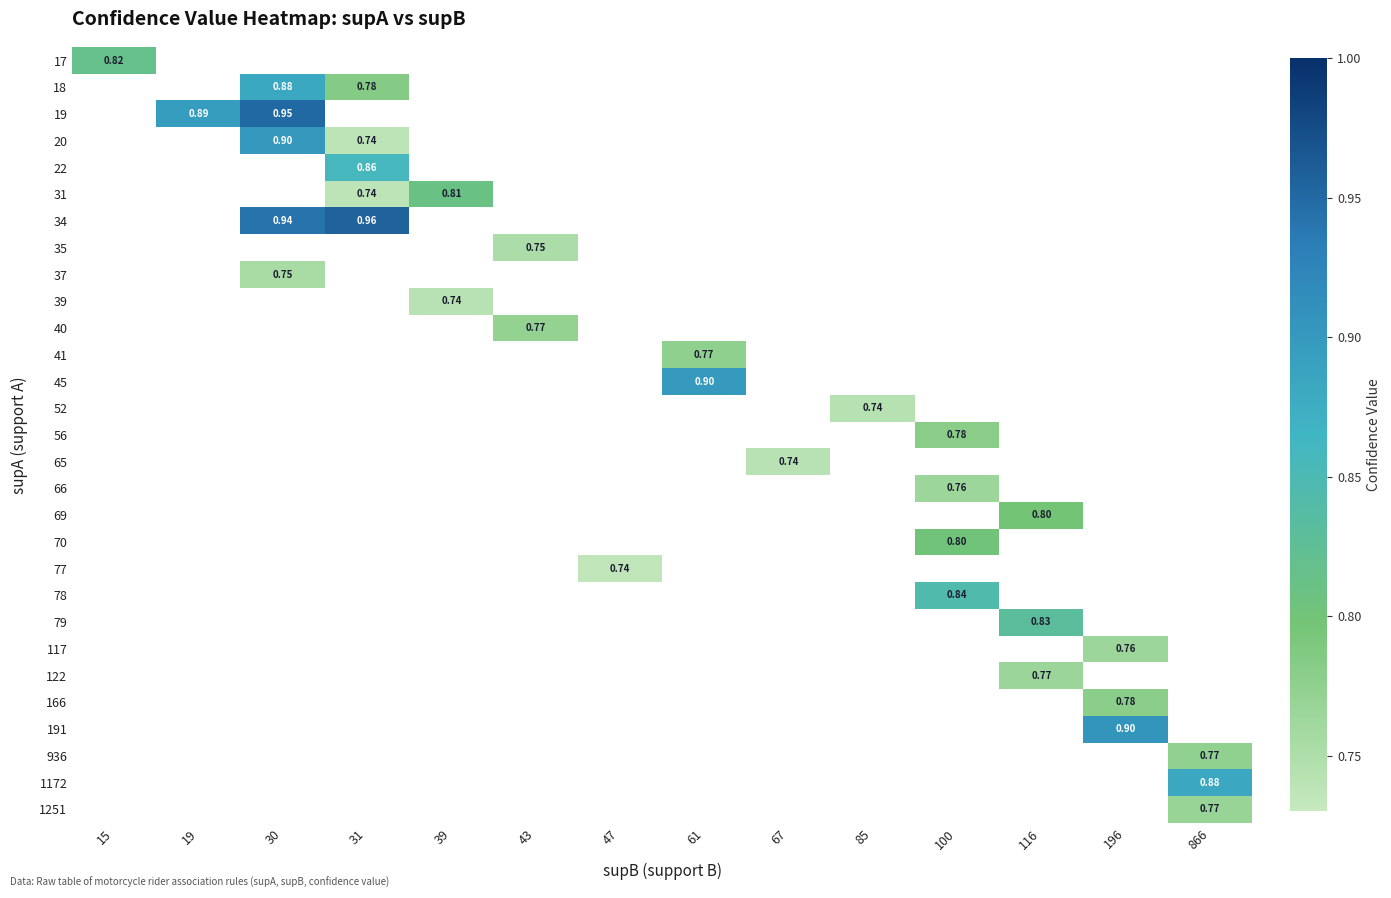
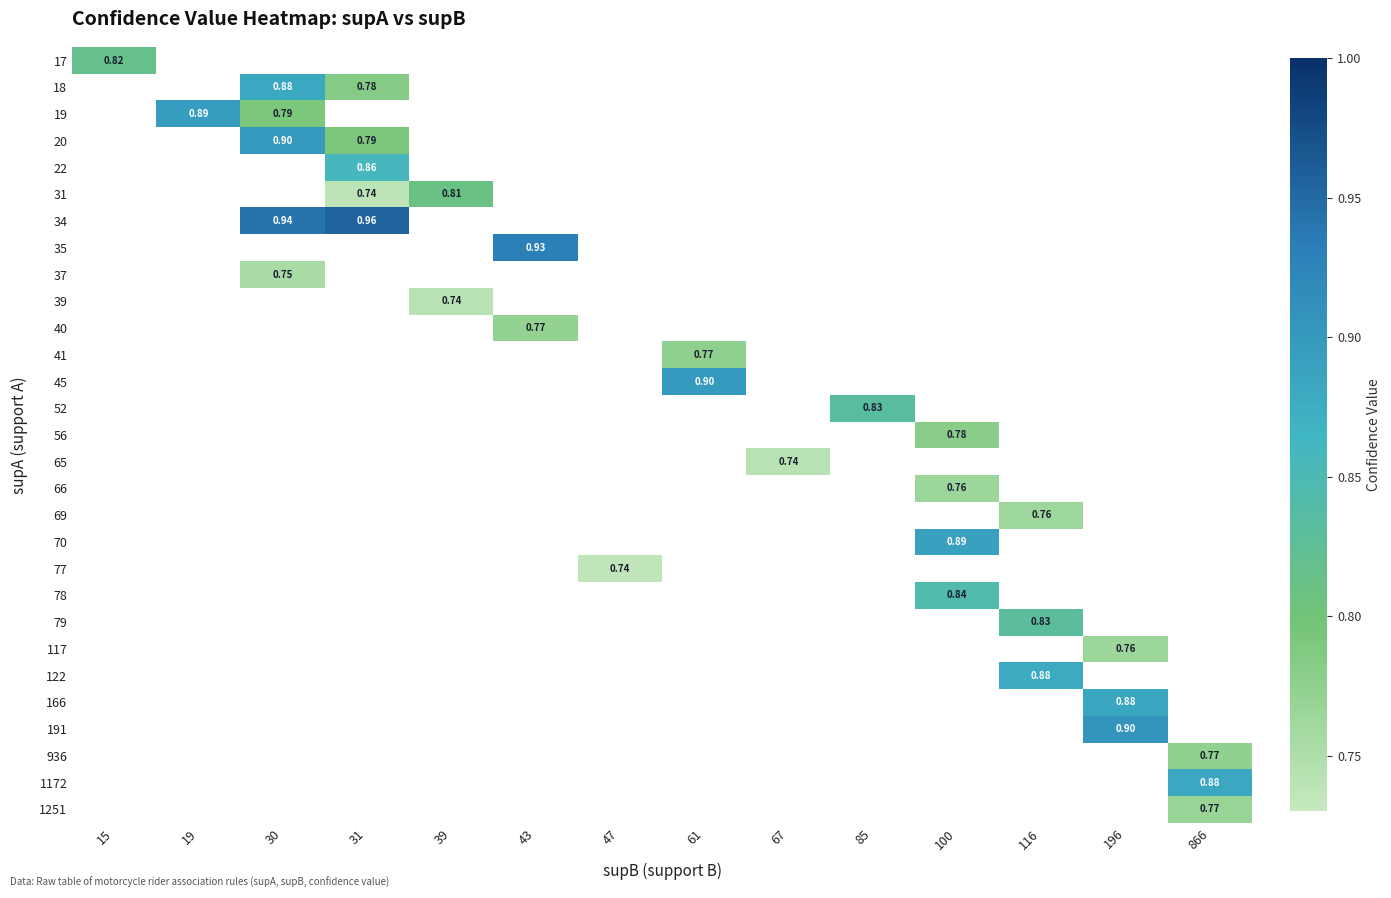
19, 30: 0.95 -> 0.79
20, 31: 0.74 -> 0.79
35, 43: 0.75 -> 0.93
52, 85: 0.74 -> 0.83
69, 116: 0.80 -> 0.76
70, 100: 0.80 -> 0.89
122, 116: 0.77 -> 0.88
166, 196: 0.78 -> 0.88
